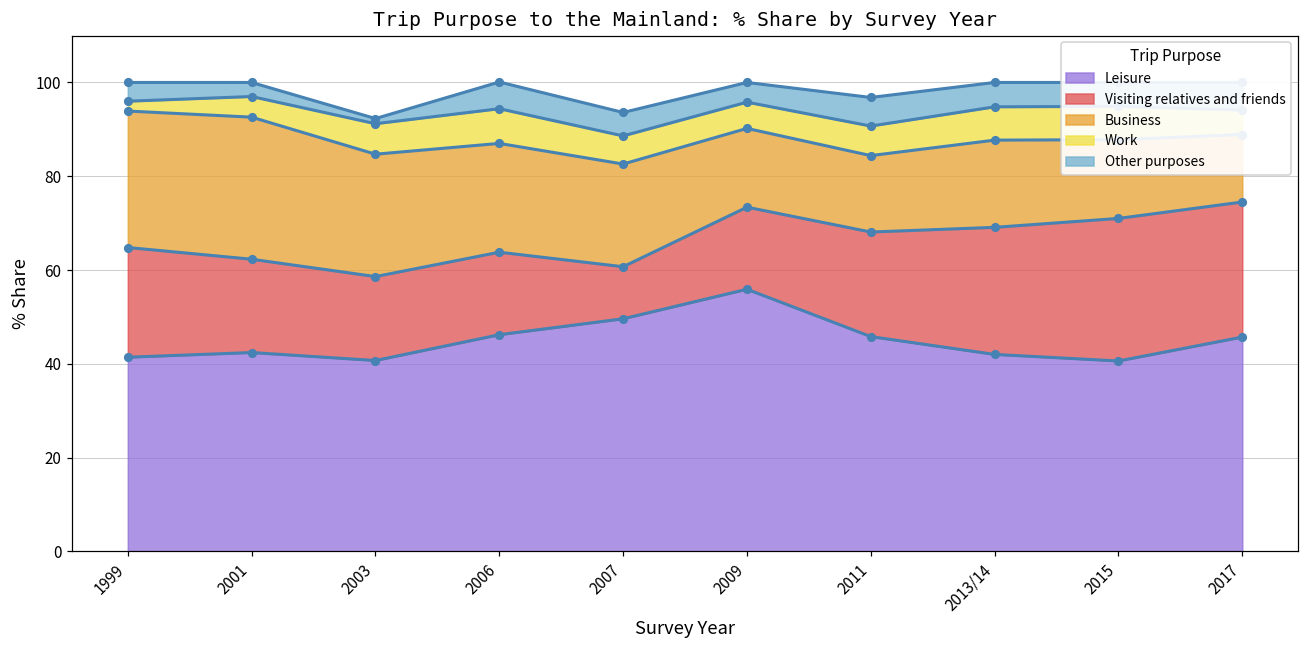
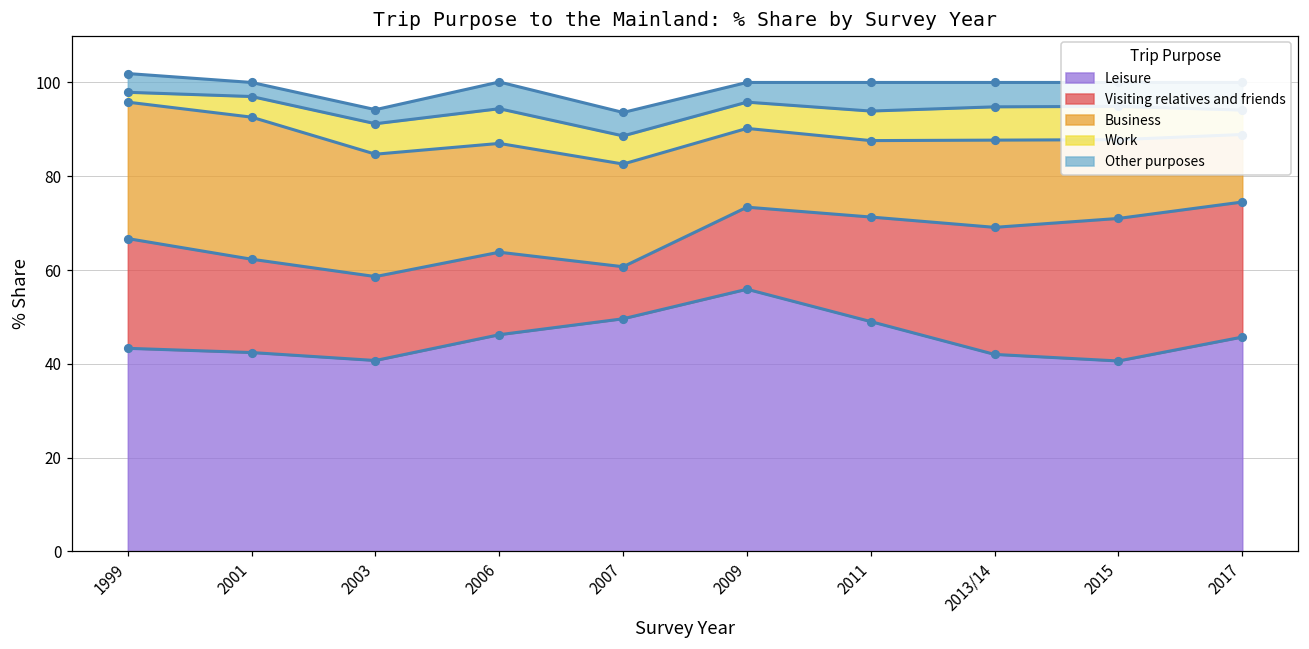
Leisure, 1999: 41 -> 43
Other purposes, 2003: 1 -> 3
Leisure, 2011: 46 -> 49
